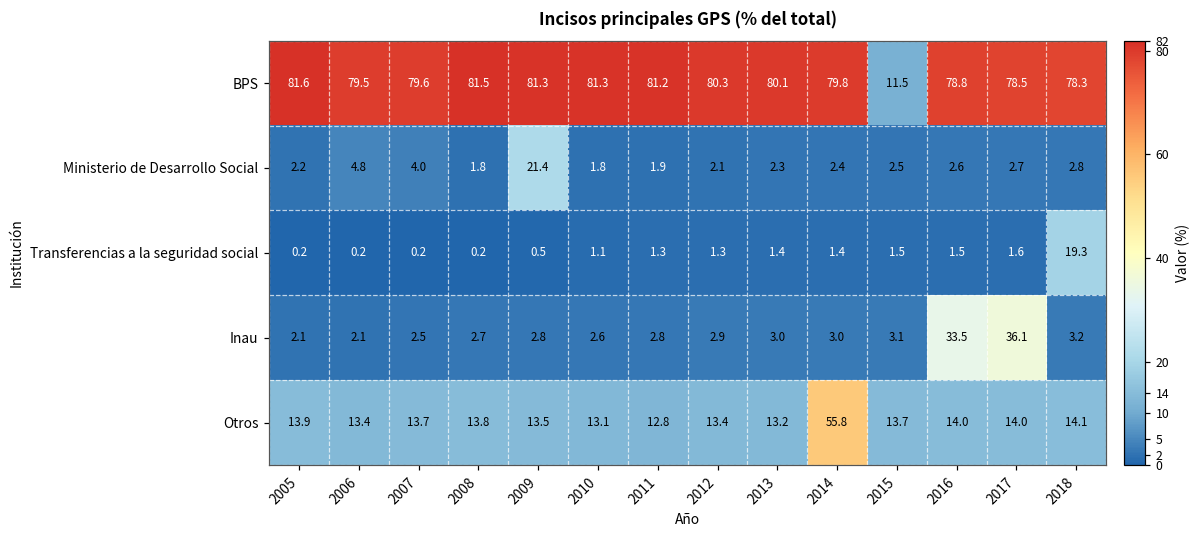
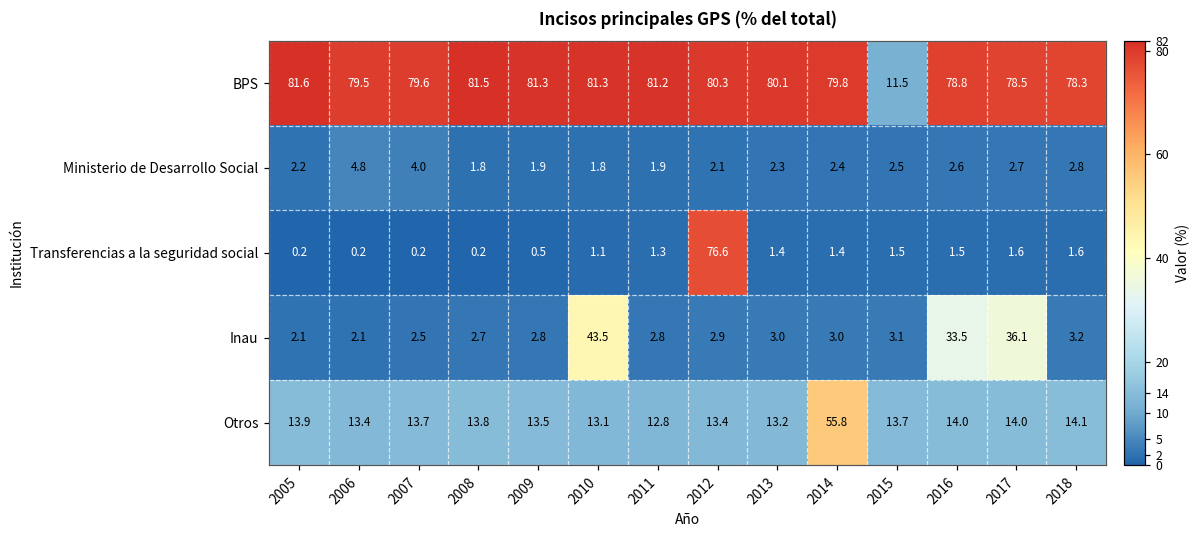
Ministerio de Desarrollo Social, 2009: 21.4 -> 1.9
Transferencias a la seguridad social, 2012: 1.3 -> 76.6
Transferencias a la seguridad social, 2018: 19.3 -> 1.6
Inau, 2010: 2.6 -> 43.5
